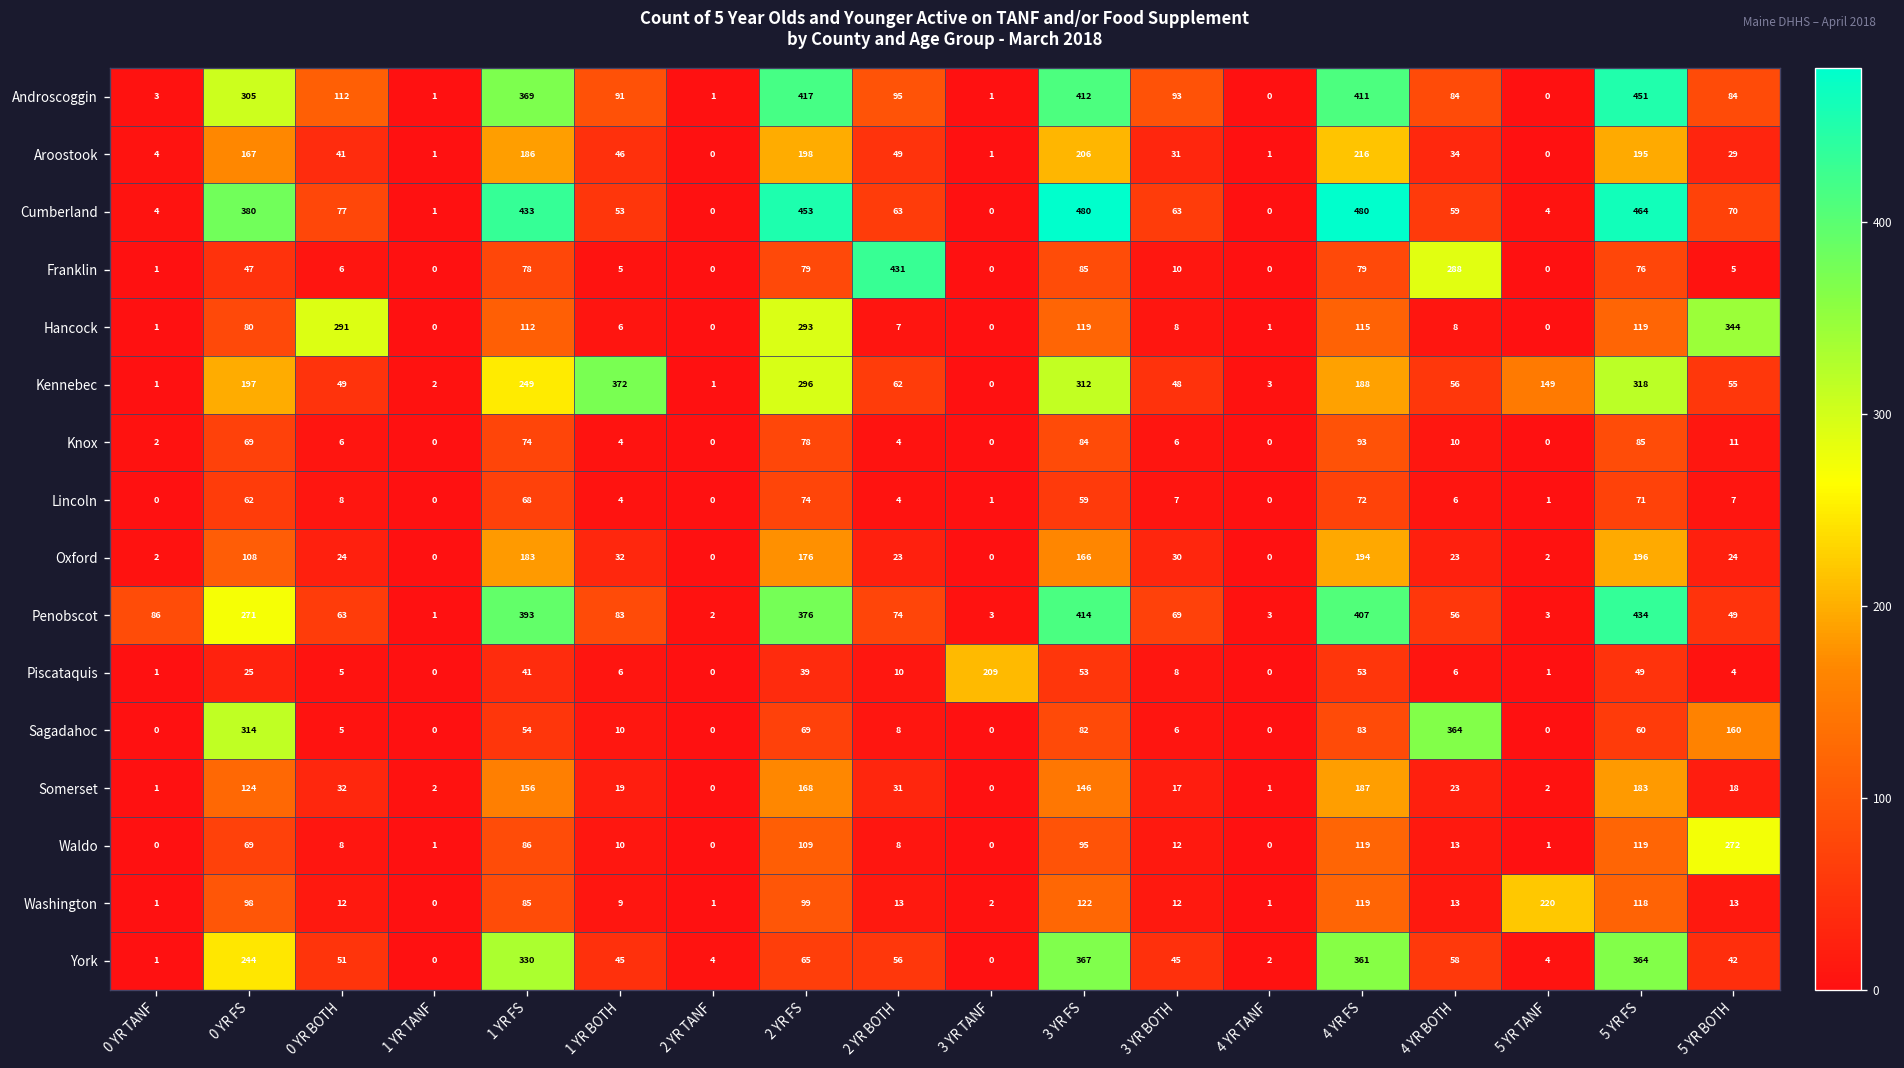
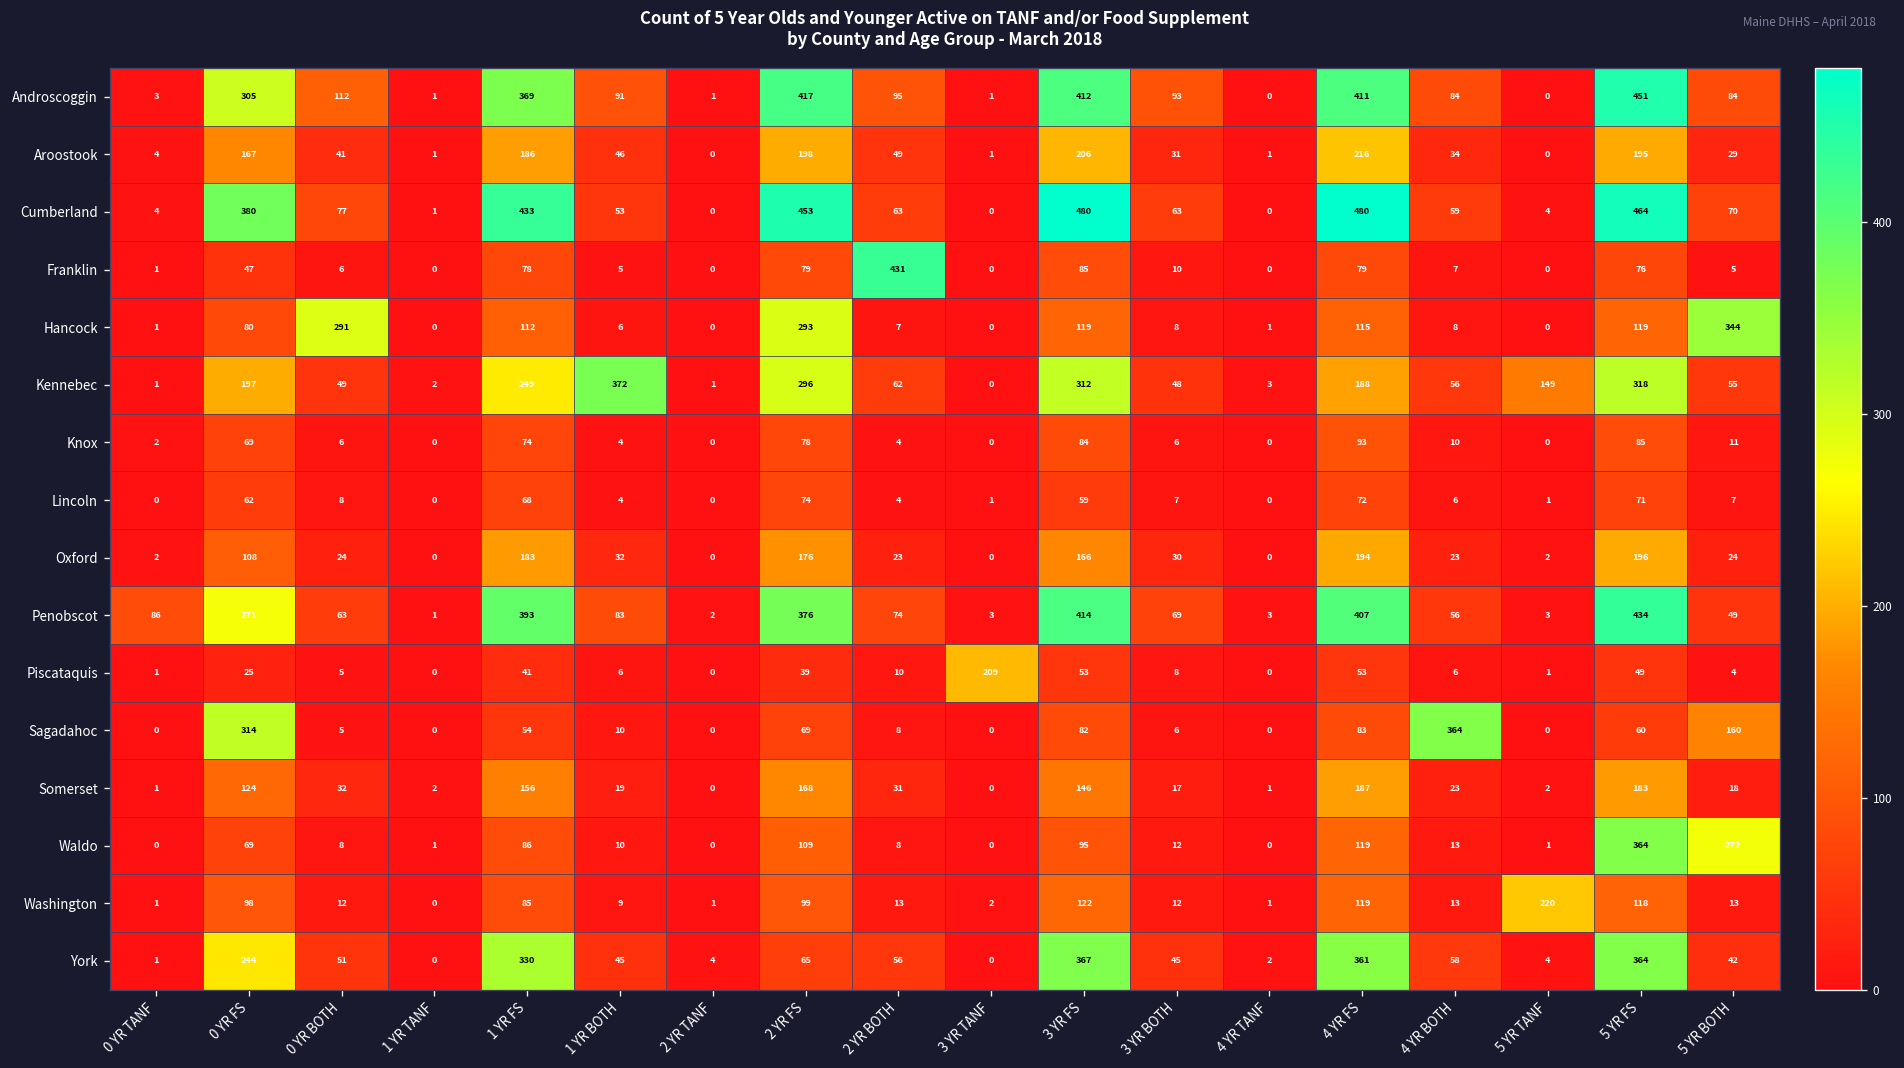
Franklin, 4 YR BOTH: 288 -> 7
Waldo, 5 YR FS: 119 -> 364
